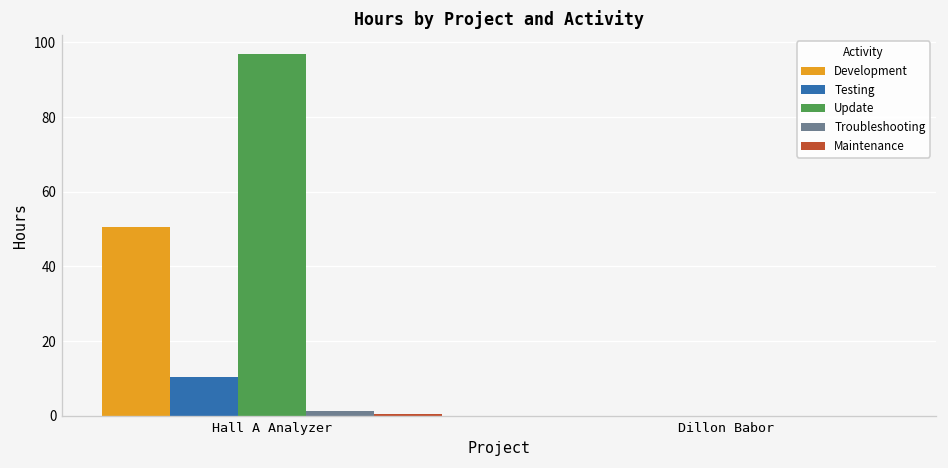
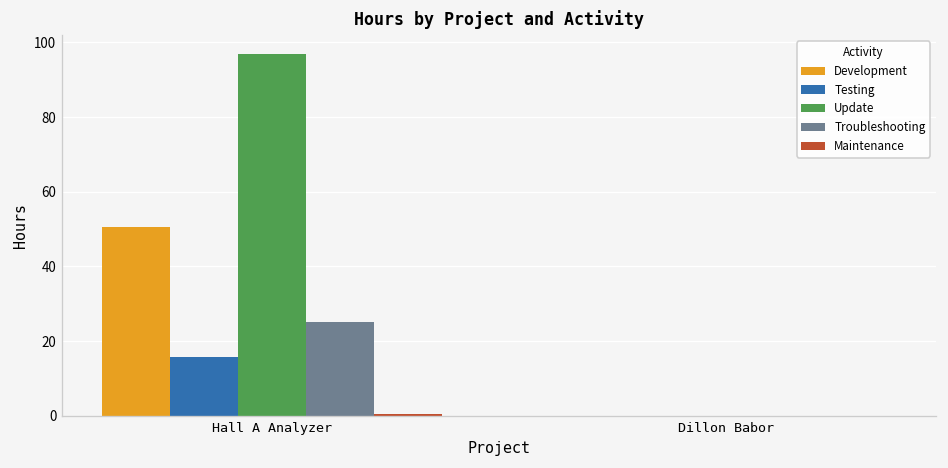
Testing, Hall A Analyzer: 11 -> 16
Troubleshooting, Hall A Analyzer: 1 -> 25
